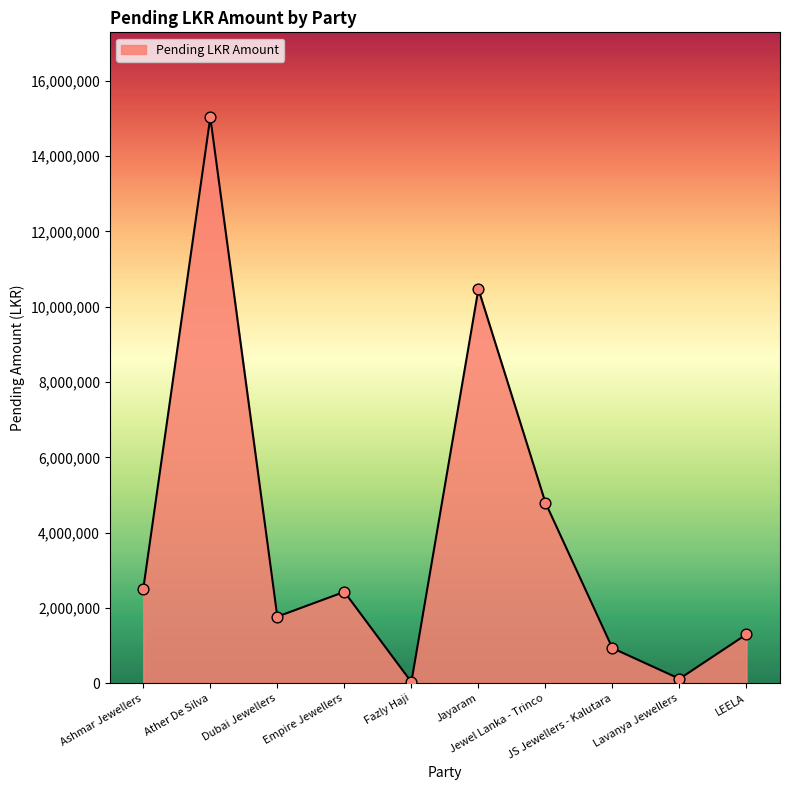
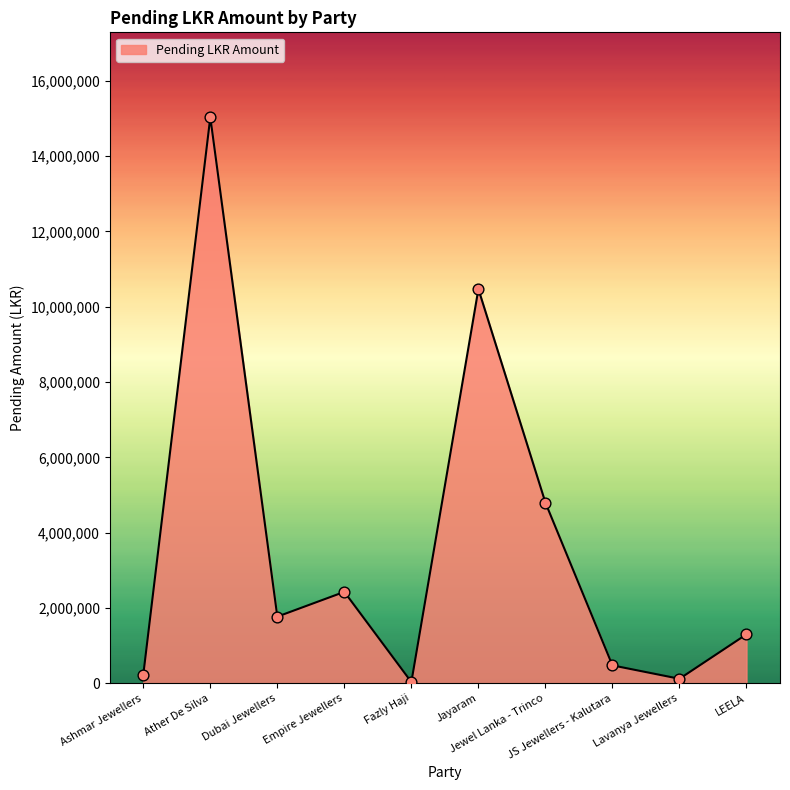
Ashmar Jewellers: 2,500,000 -> 200,000
JS Jewellers - Kalutara: 900,000 -> 500,000
